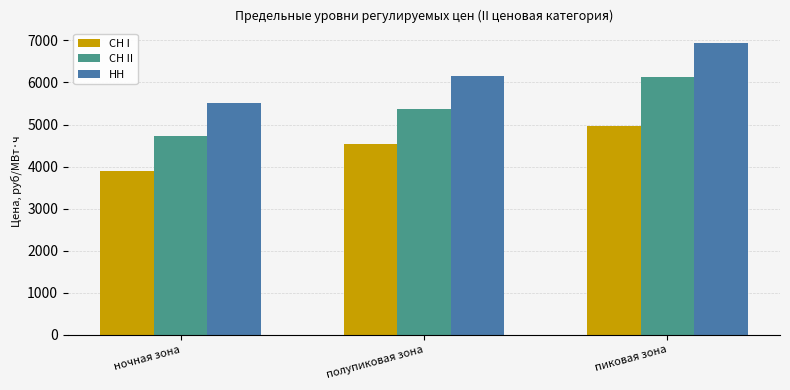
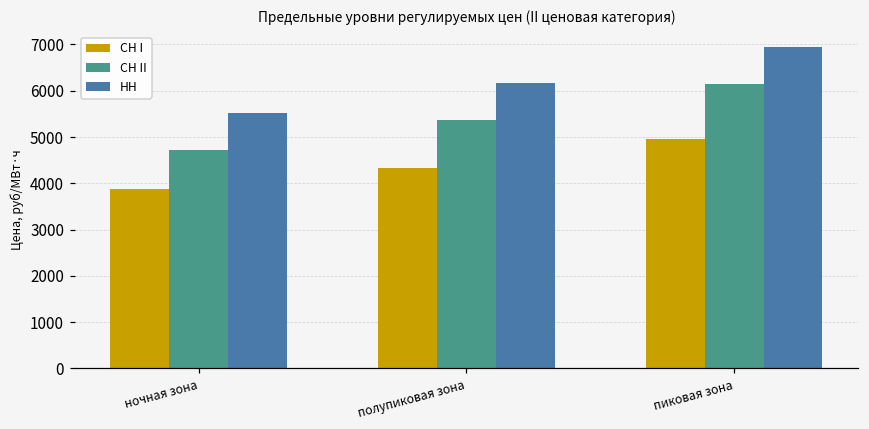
СН I, полупиковая зона: 4500 -> 4300
